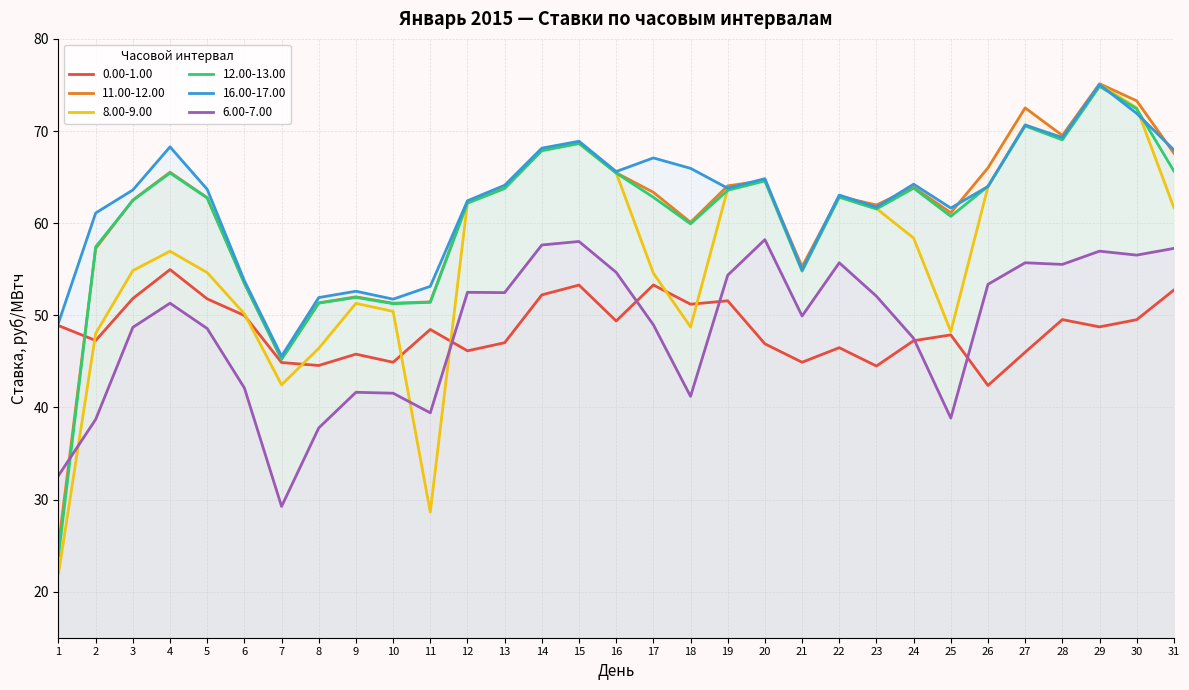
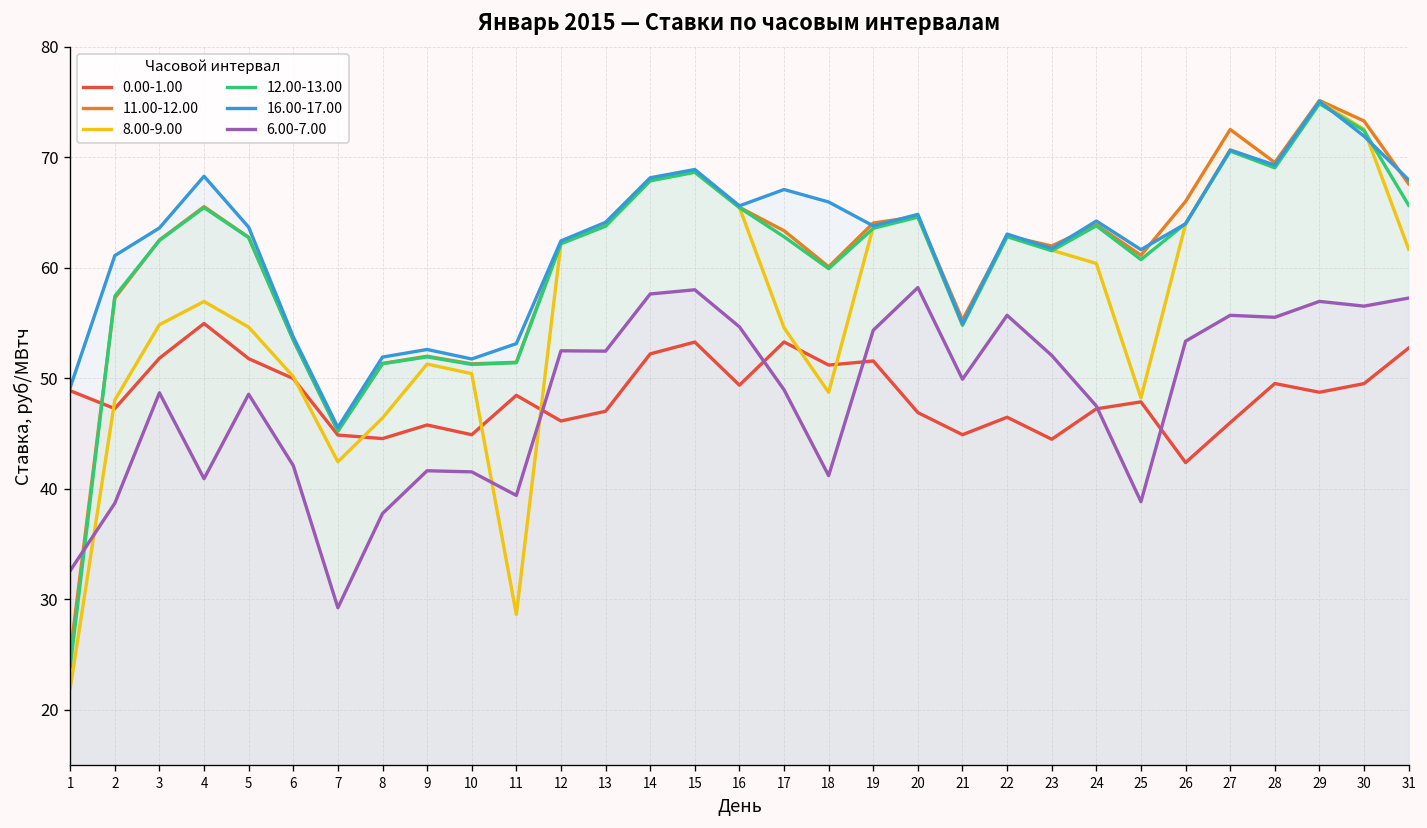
6.00-7.00, 4: 51 -> 41
8.00-9.00, 24: 58 -> 60
